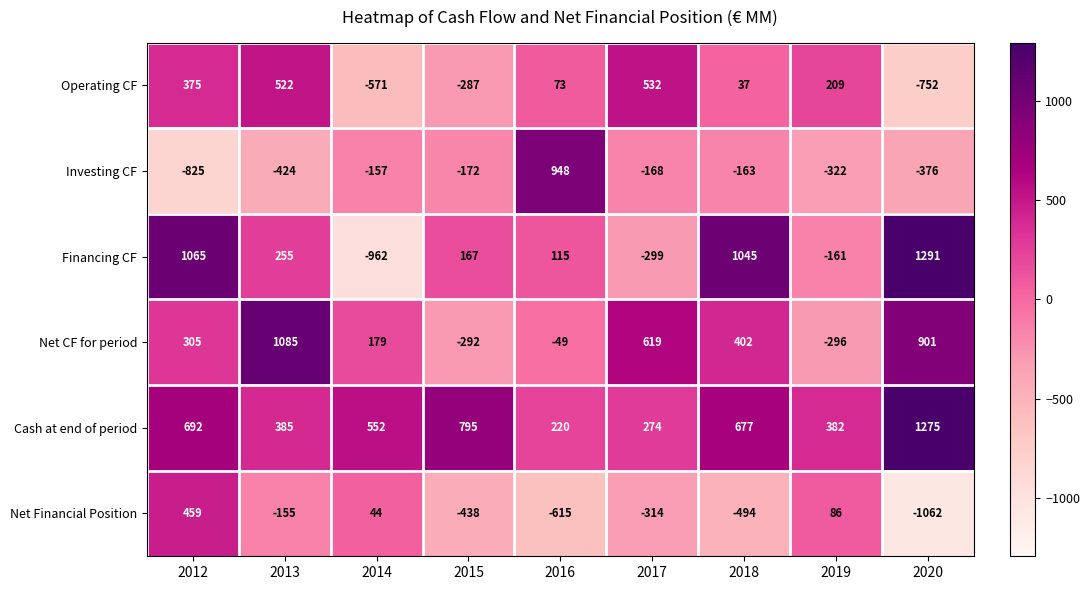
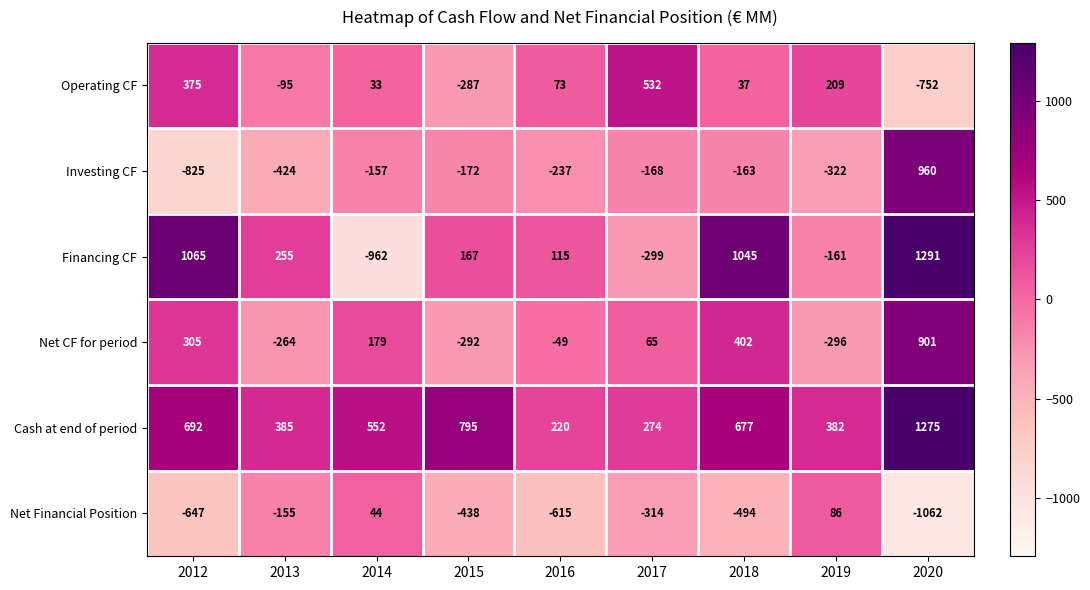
Operating CF, 2013: 522 -> -95
Operating CF, 2014: -571 -> 33
Investing CF, 2016: 948 -> -237
Investing CF, 2020: -376 -> 960
Net CF for period, 2013: 1085 -> -264
Net CF for period, 2017: 619 -> 65
Net Financial Position, 2012: 459 -> -647
